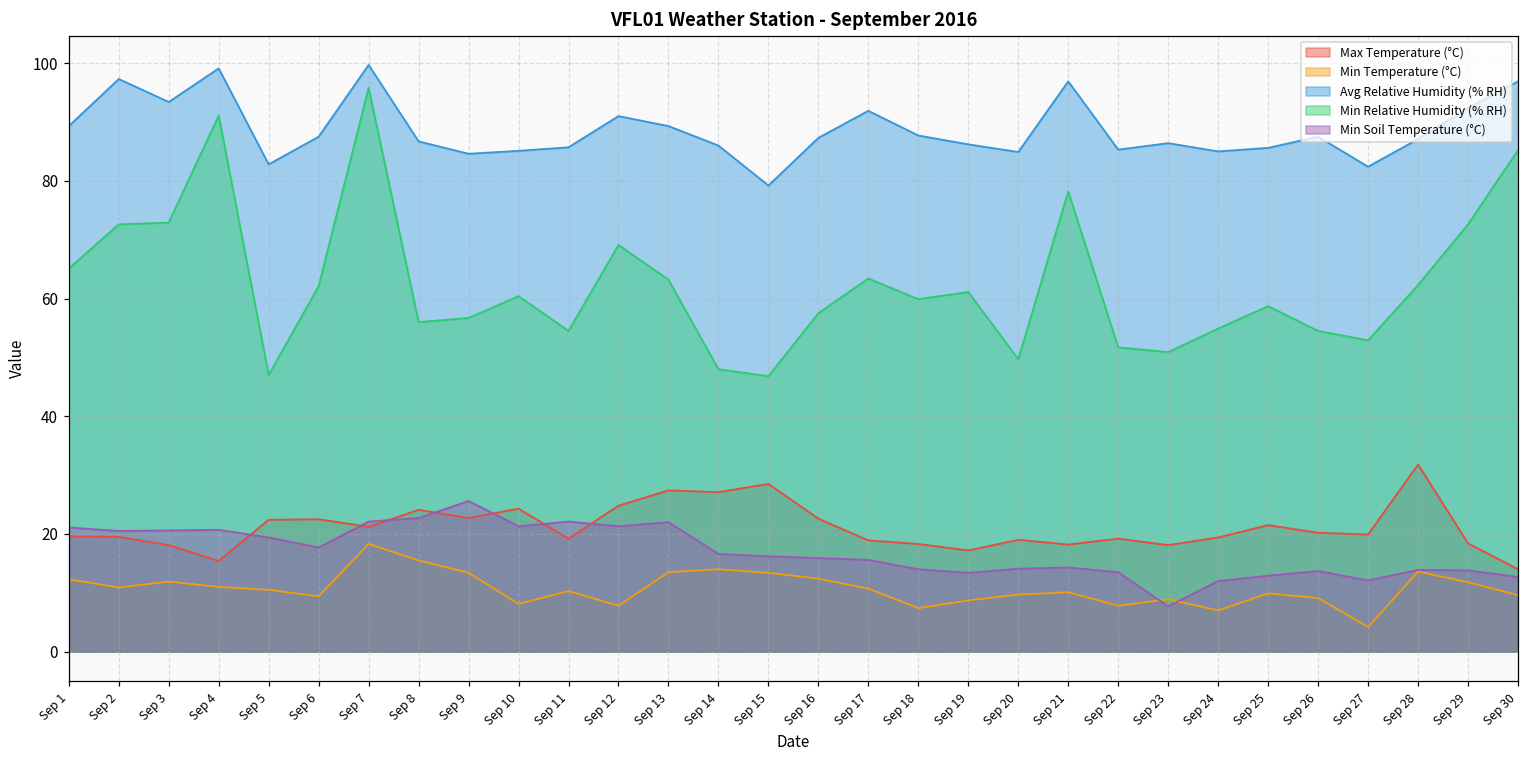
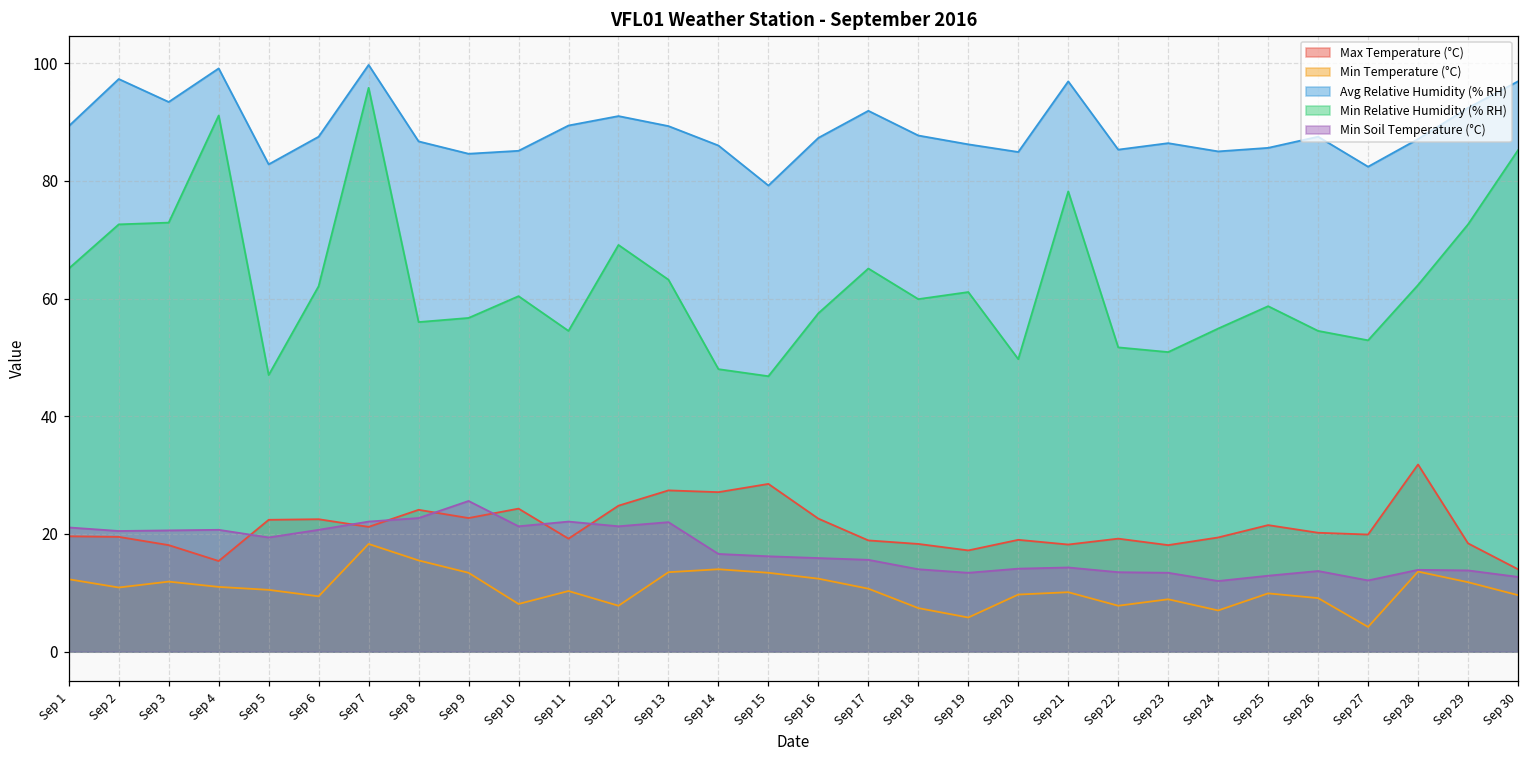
Min Soil Temperature (°C), Sep 6: 18 -> 21
Avg Relative Humidity (% RH), Sep 11: 86 -> 89
Min Relative Humidity (% RH), Sep 17: 63 -> 65
Min Temperature (°C), Sep 19: 9 -> 6
Min Soil Temperature (°C), Sep 23: 8 -> 13
